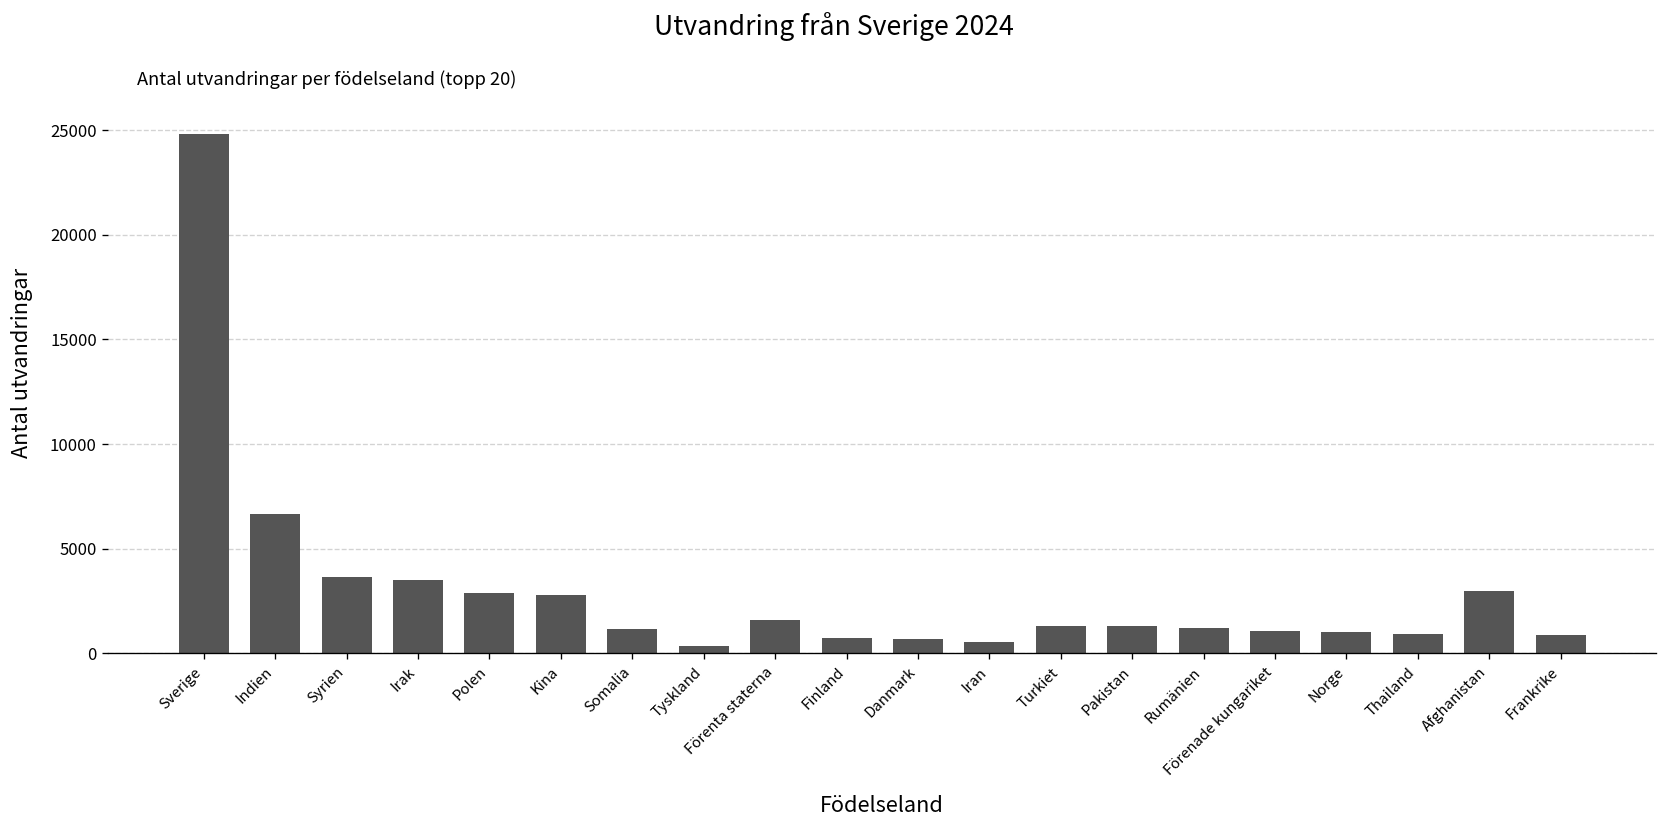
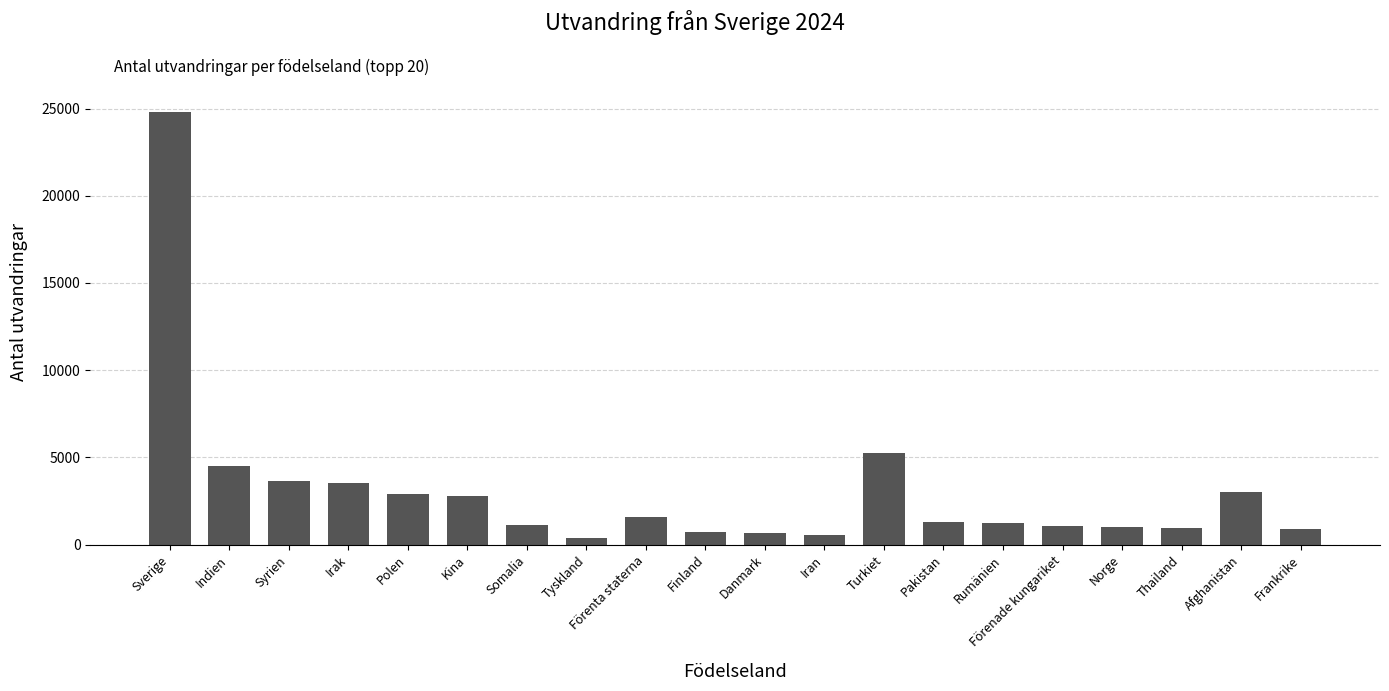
Indien: 6700 -> 4500
Turkiet: 1300 -> 5300
